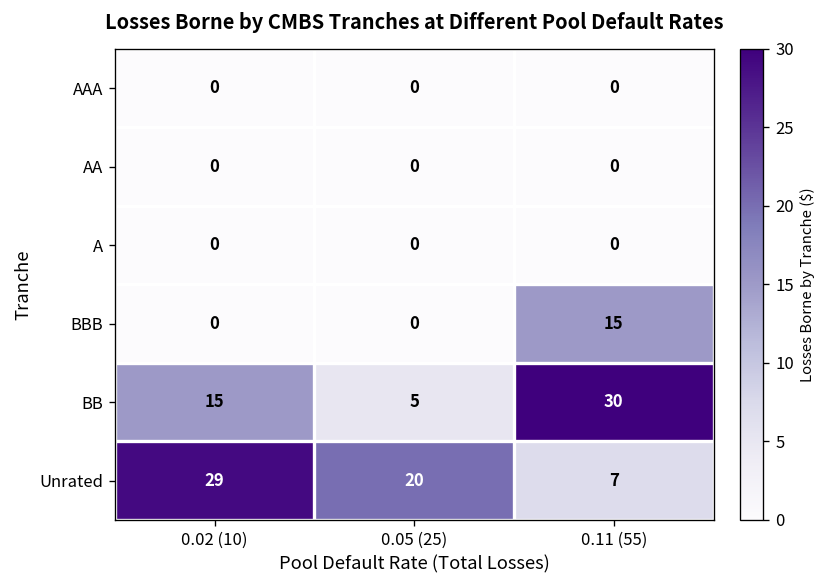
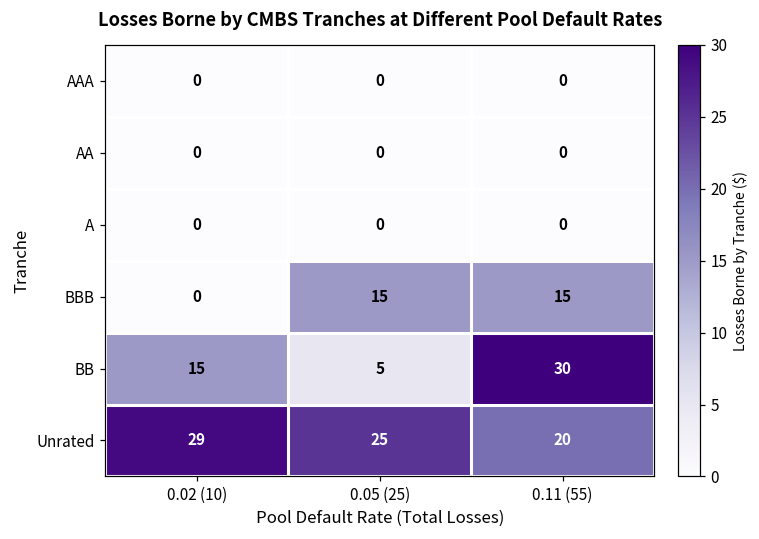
BBB, 0.05 (25): 0 -> 15
Unrated, 0.05 (25): 20 -> 25
Unrated, 0.11 (55): 7 -> 20
